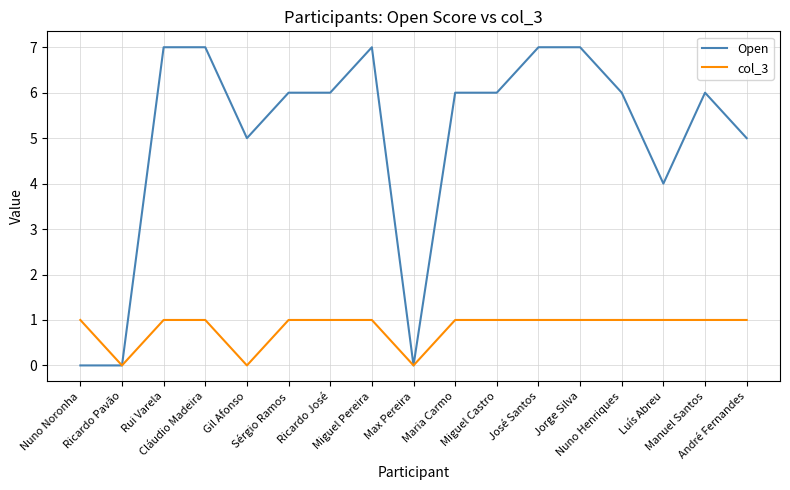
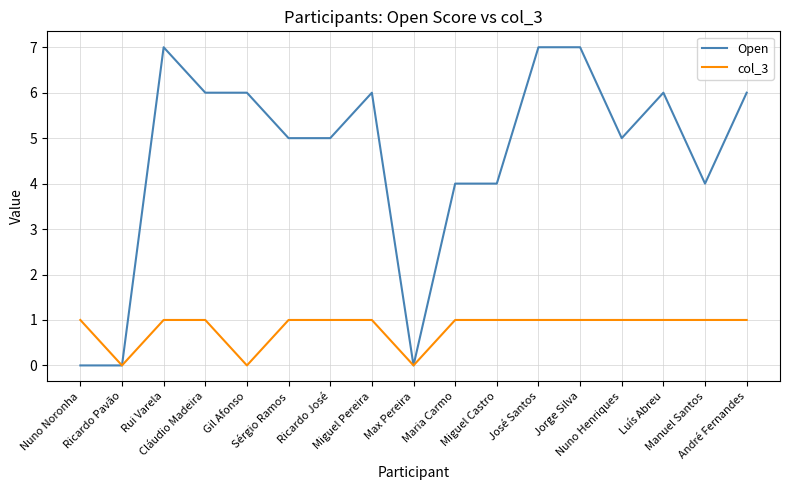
Open, Cláudio Madeira: 7 -> 6
Open, Gil Afonso: 5 -> 6
Open, Sérgio Ramos: 6 -> 5
Open, Ricardo José: 6 -> 5
Open, Miguel Pereira: 7 -> 6
Open, Maria Carmo: 6 -> 4
Open, Miguel Castro: 6 -> 4
Open, Nuno Henriques: 6 -> 5
Open, Luís Abreu: 4 -> 6
Open, Manuel Santos: 6 -> 4
Open, André Fernandes: 5 -> 6
